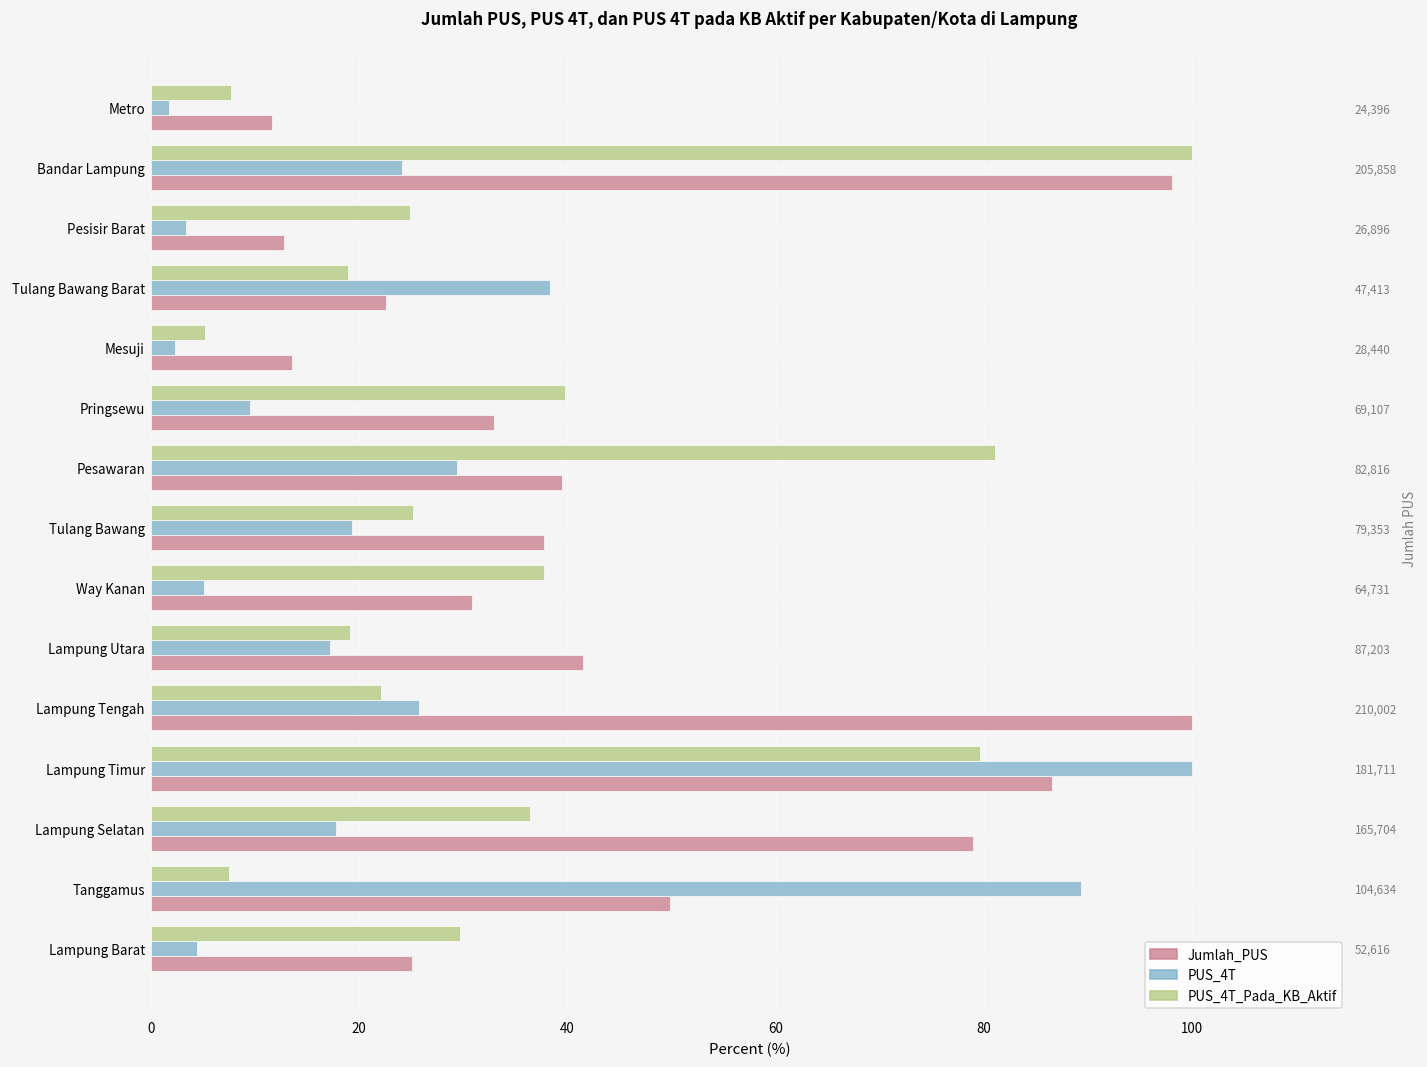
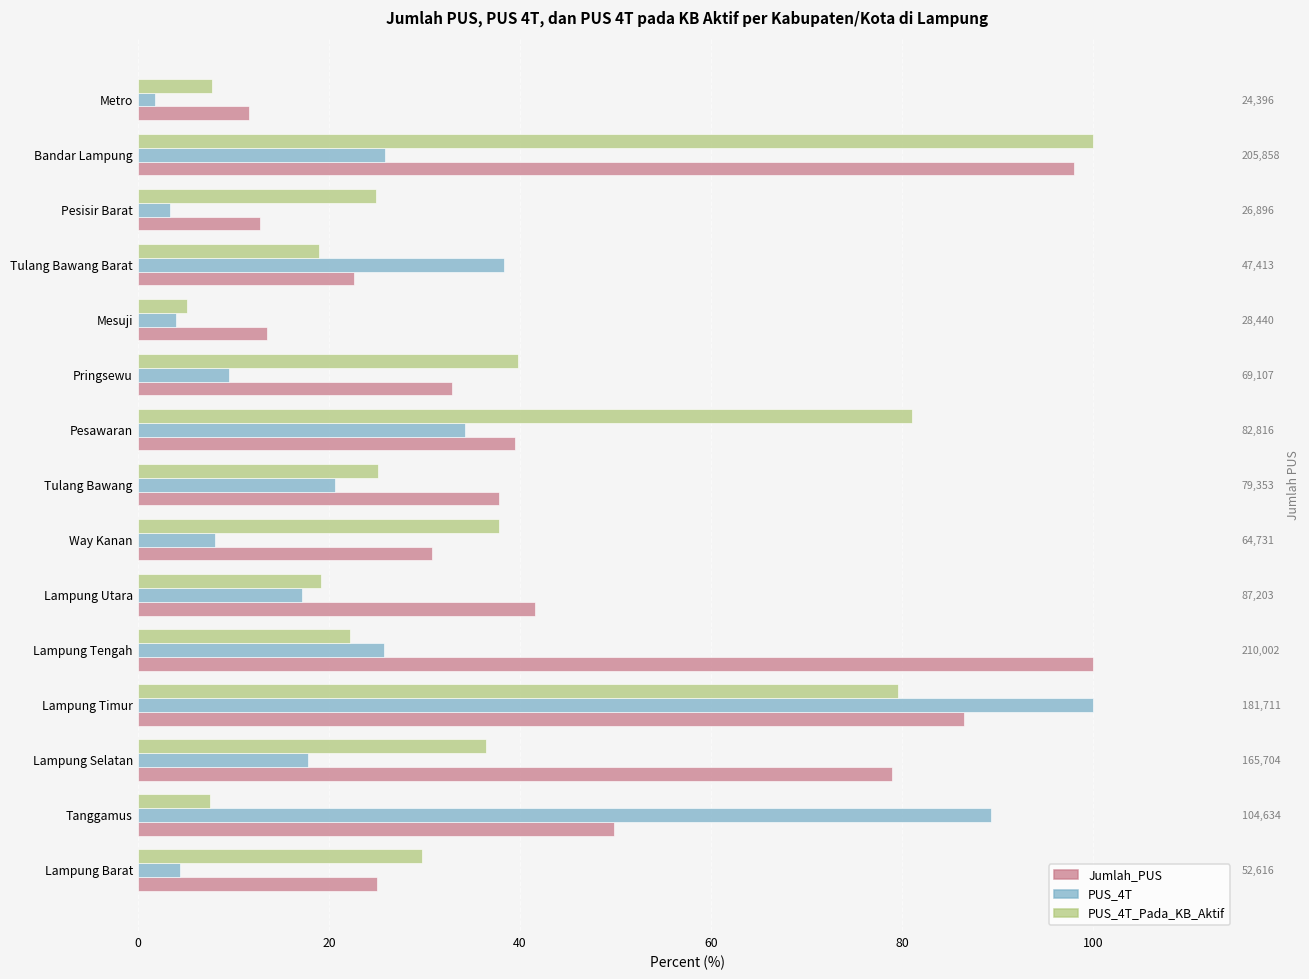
PUS_4T, Bandar Lampung: 24 -> 26
PUS_4T, Mesuji: 2 -> 4
PUS_4T, Pesawaran: 29 -> 34
PUS_4T, Tulang Bawang: 19 -> 21
PUS_4T, Way Kanan: 5 -> 8
